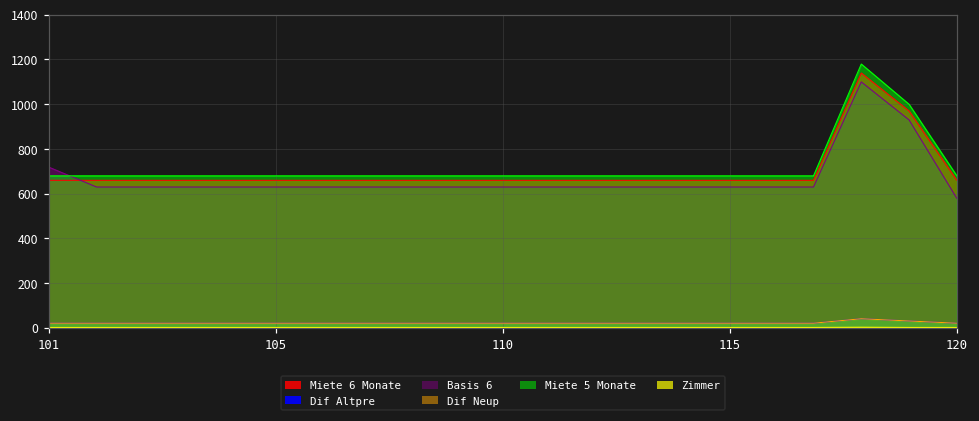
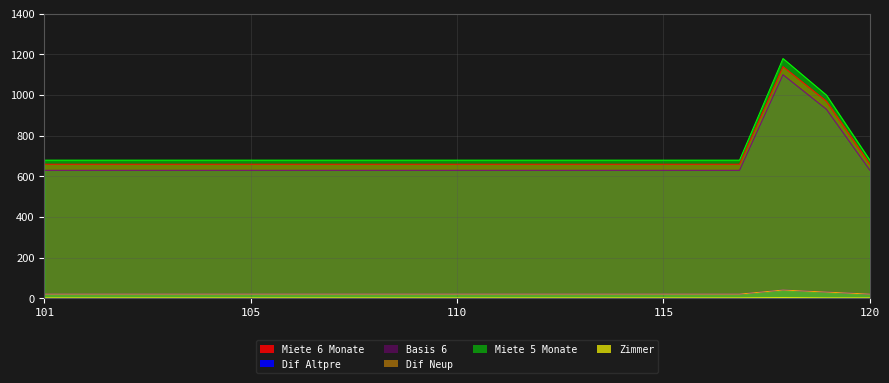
Basis 6, 101: 720 -> 630
Basis 6, 120: 580 -> 630
